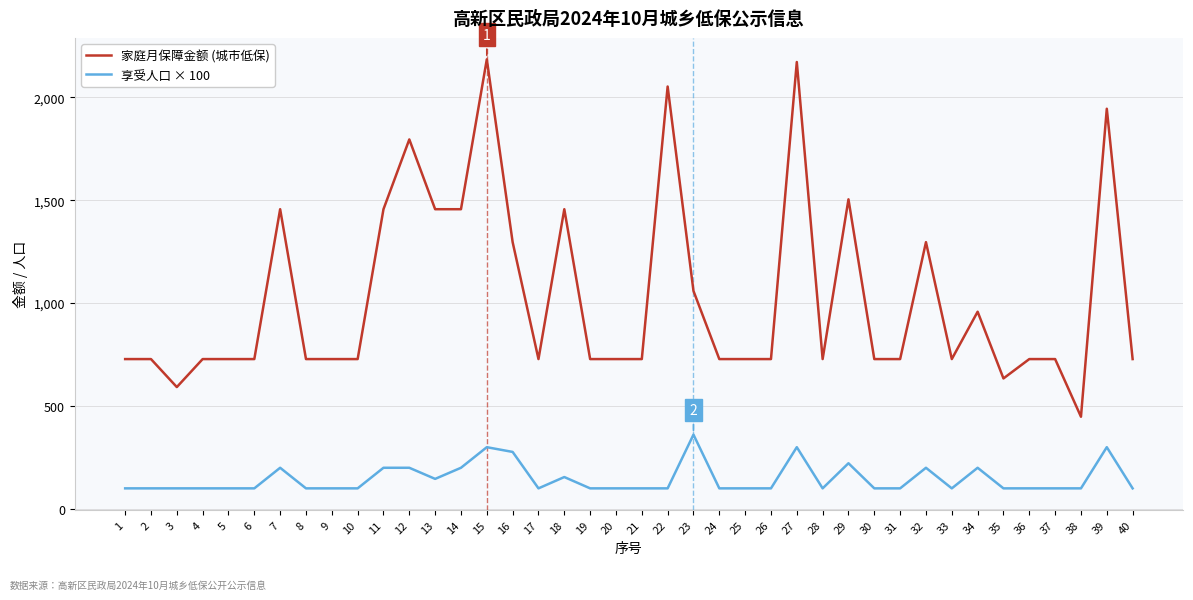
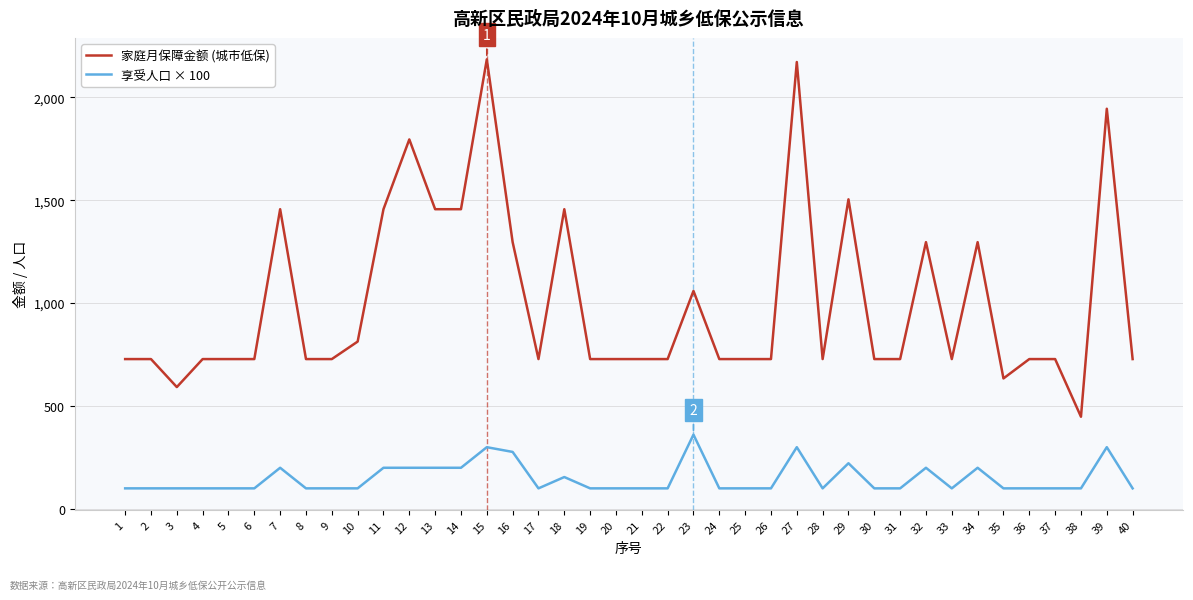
家庭月保障金额 (城市低保), 10: 730 -> 810
享受人口 × 100, 13: 150 -> 200
家庭月保障金额 (城市低保), 22: 2,050 -> 730
家庭月保障金额 (城市低保), 34: 960 -> 1,300
